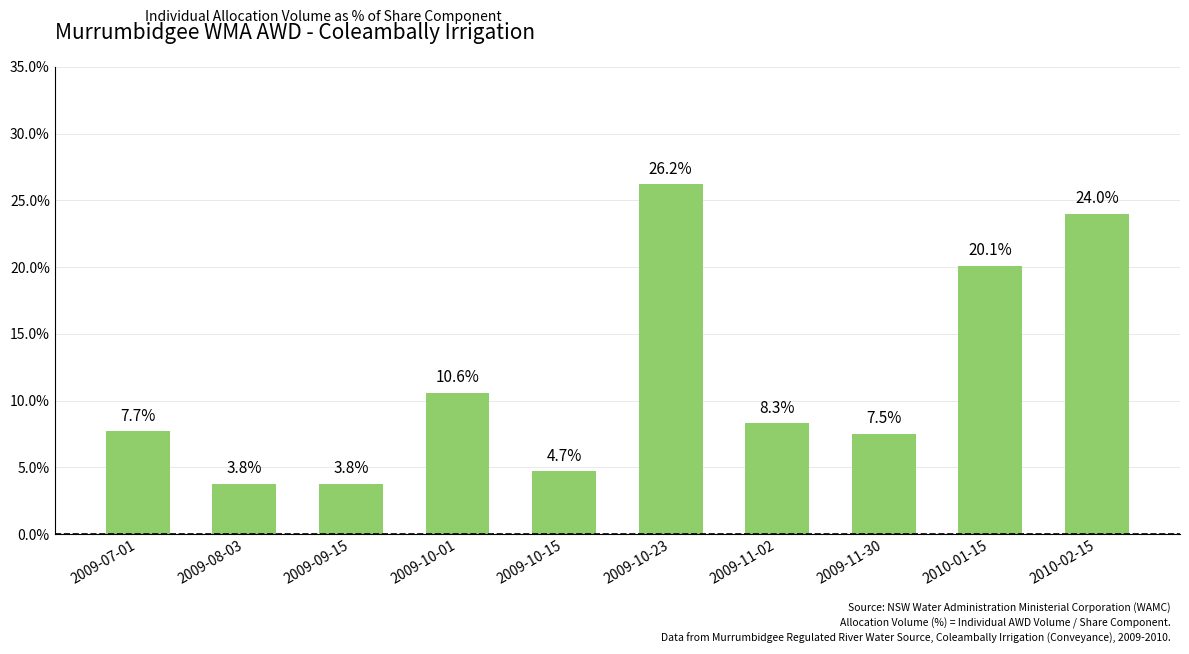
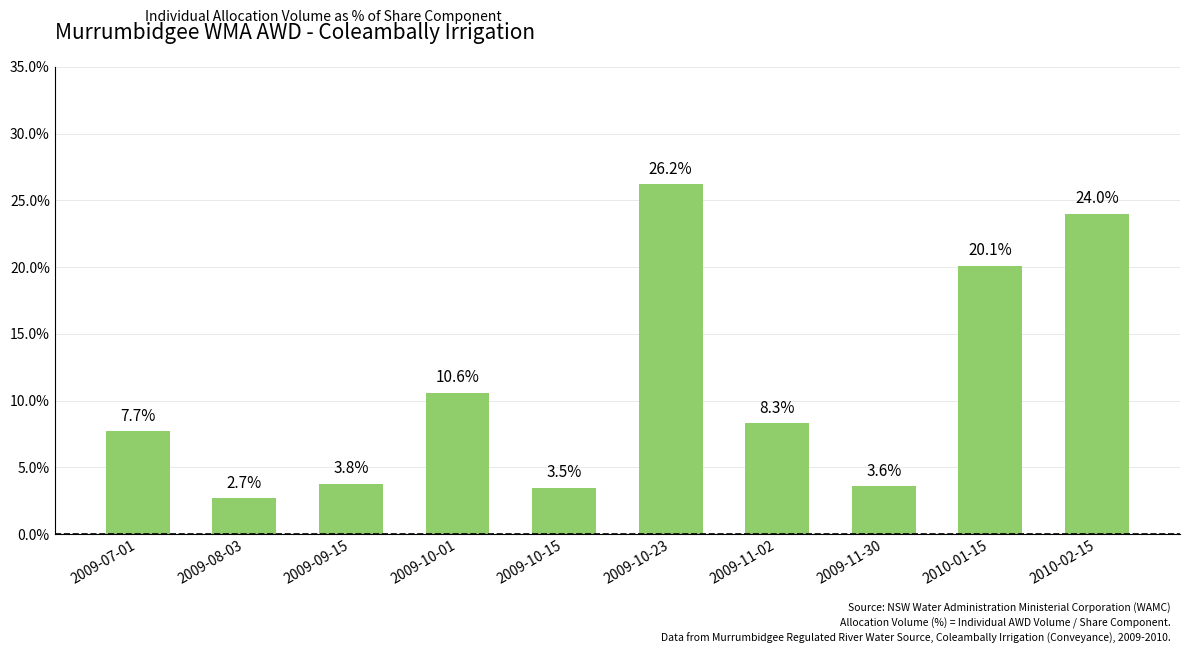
2009-08-03: 3.8% -> 2.7%
2009-10-15: 4.7% -> 3.5%
2009-11-30: 7.5% -> 3.6%
